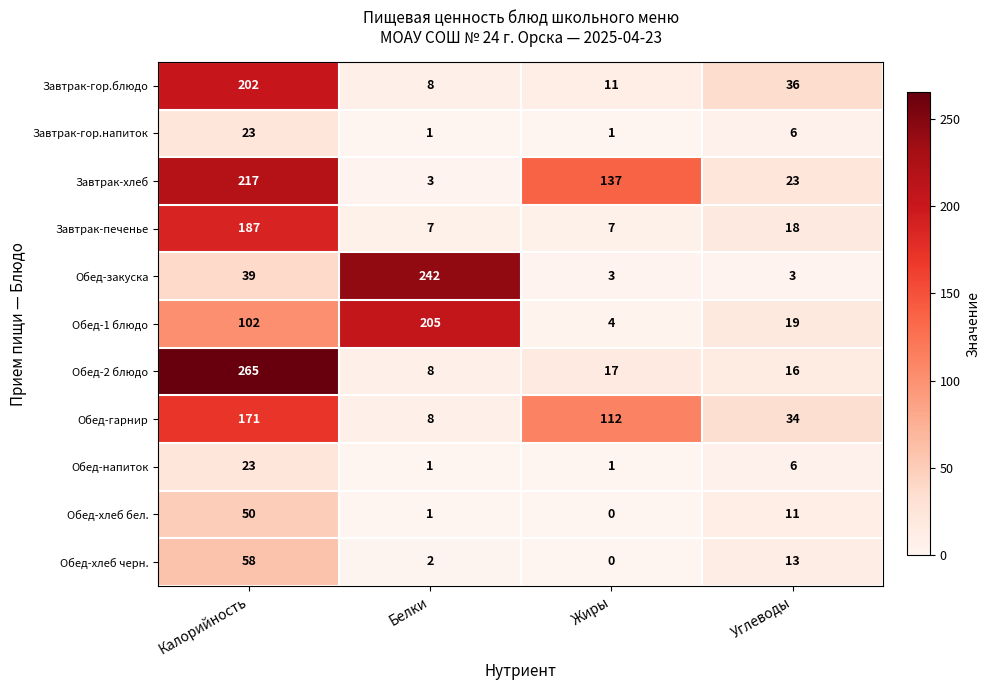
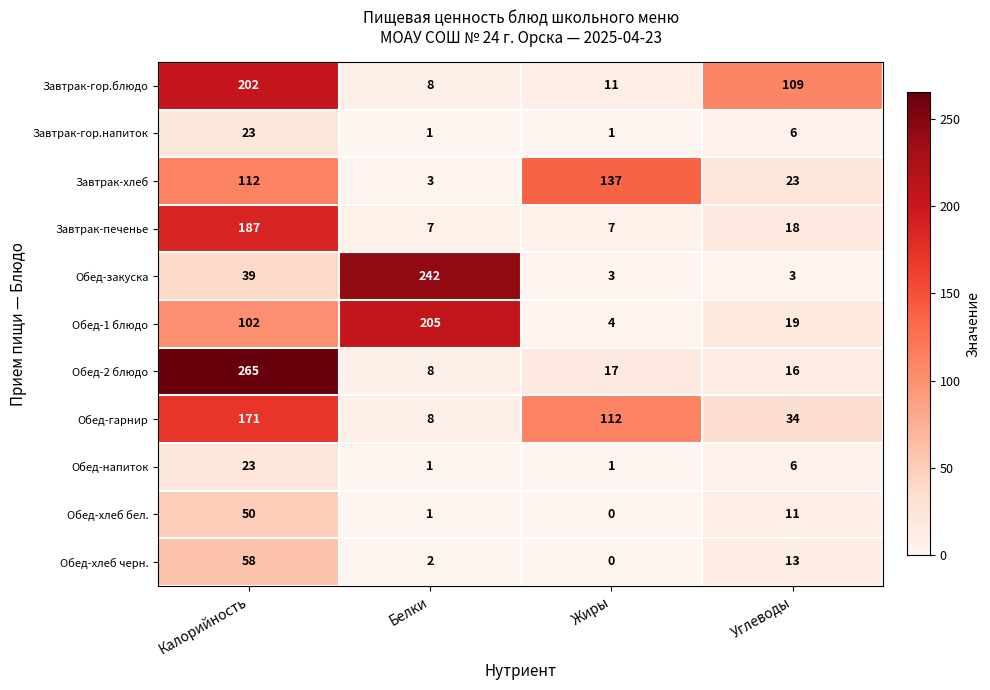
Завтрак-гор.блюдо, Углеводы: 36 -> 109
Завтрак-хлеб, Калорийность: 217 -> 112
